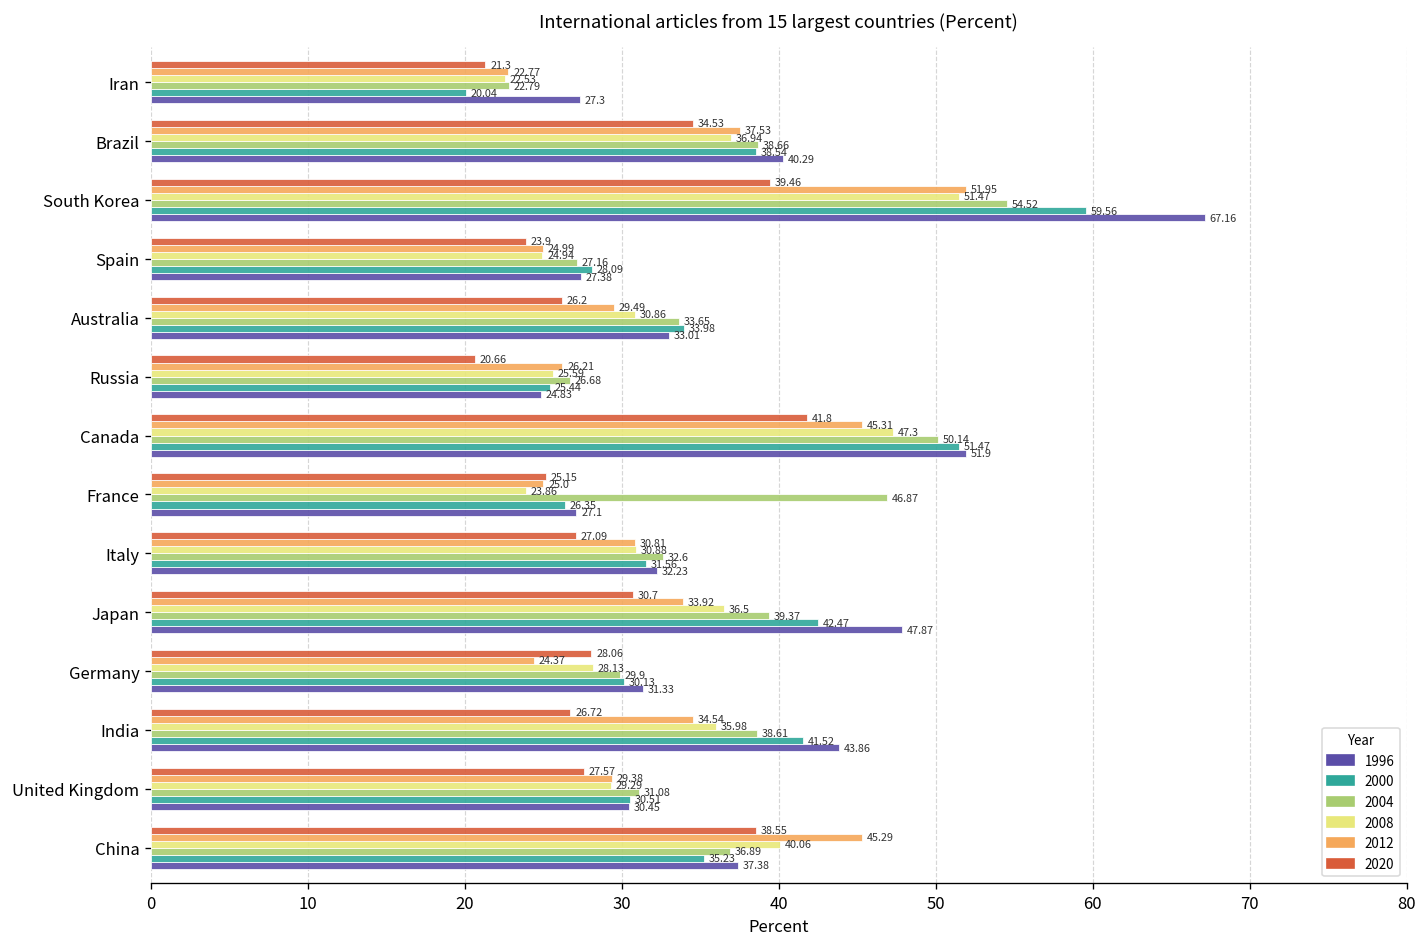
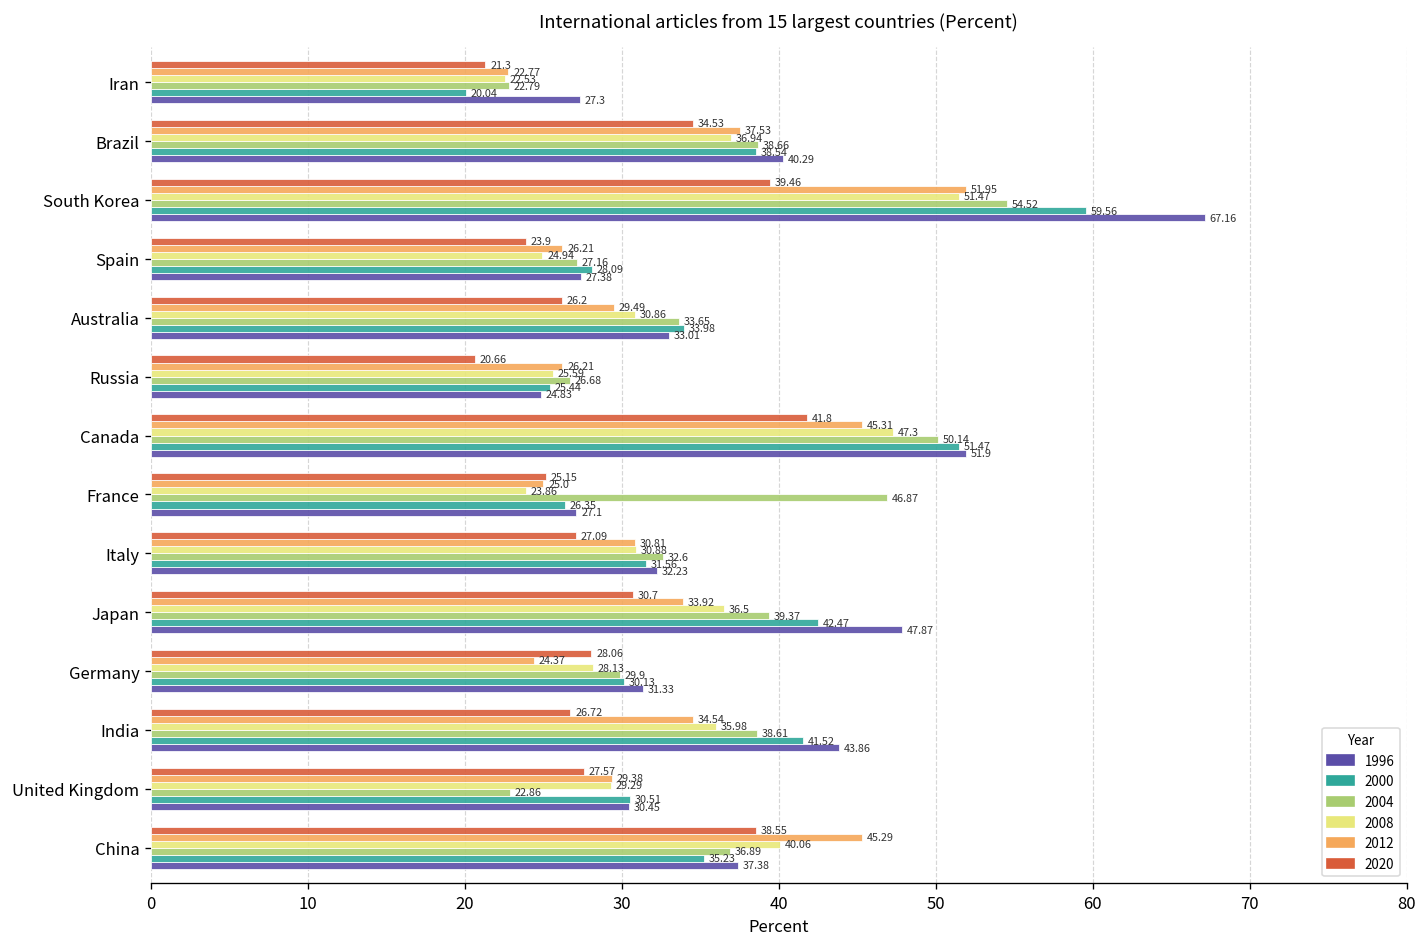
2012, Spain: 24.99 -> 26.21
2004, United Kingdom: 31.08 -> 22.86
